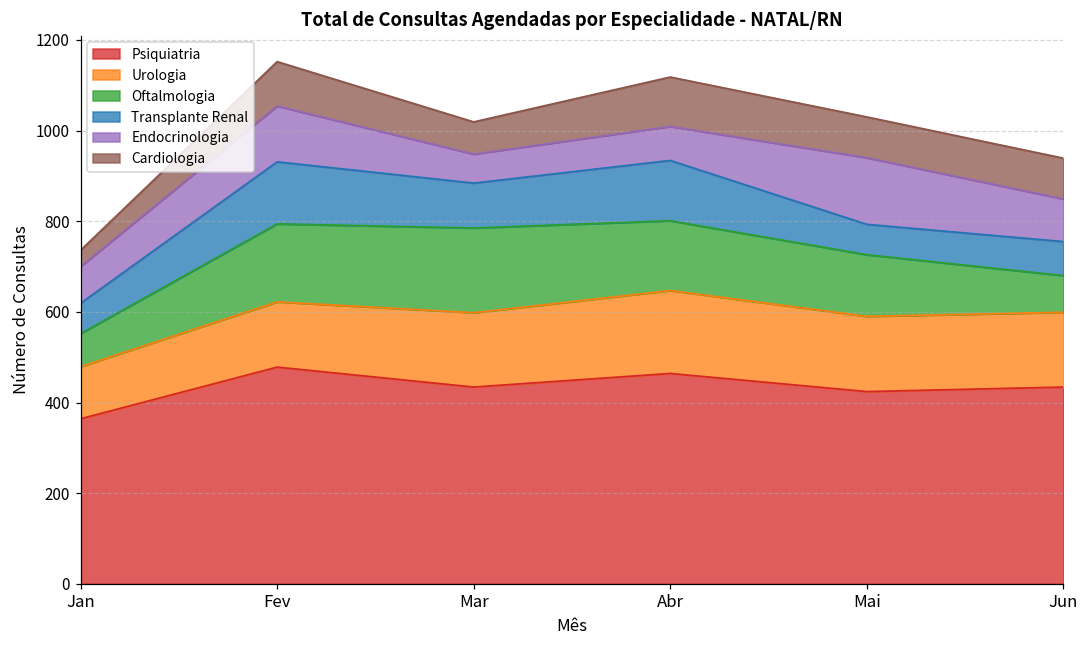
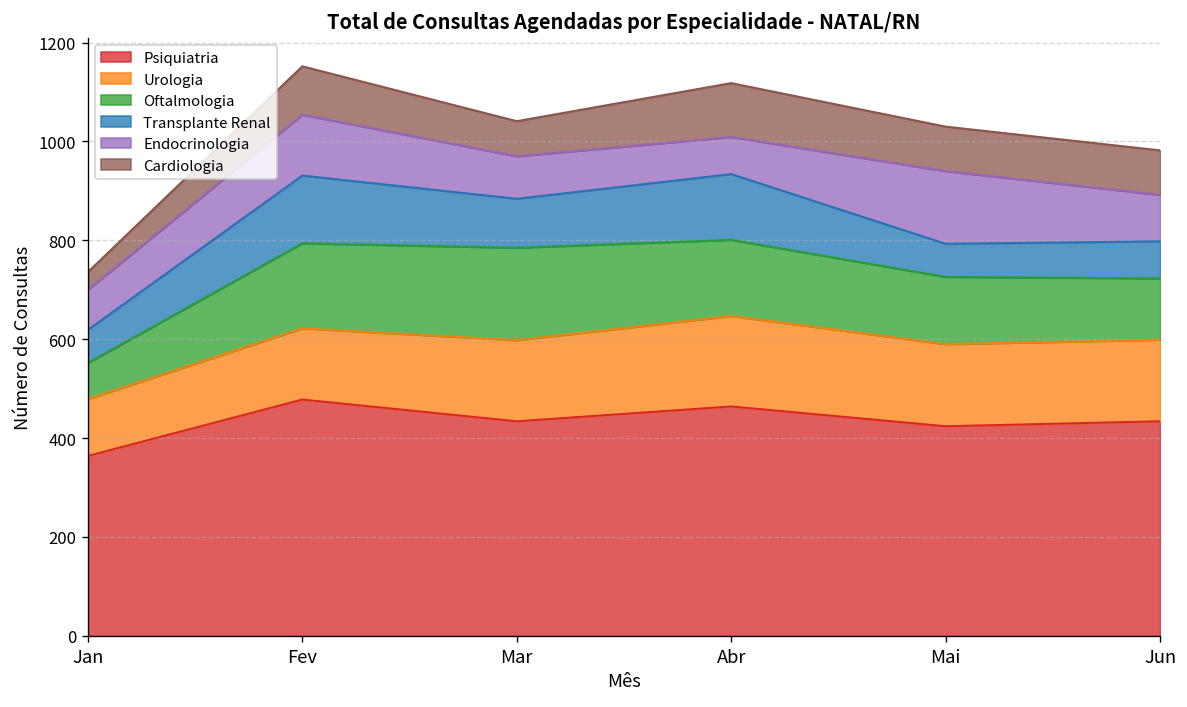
Endocrinologia, Mar: 60 -> 90
Oftalmologia, Jun: 80 -> 120
